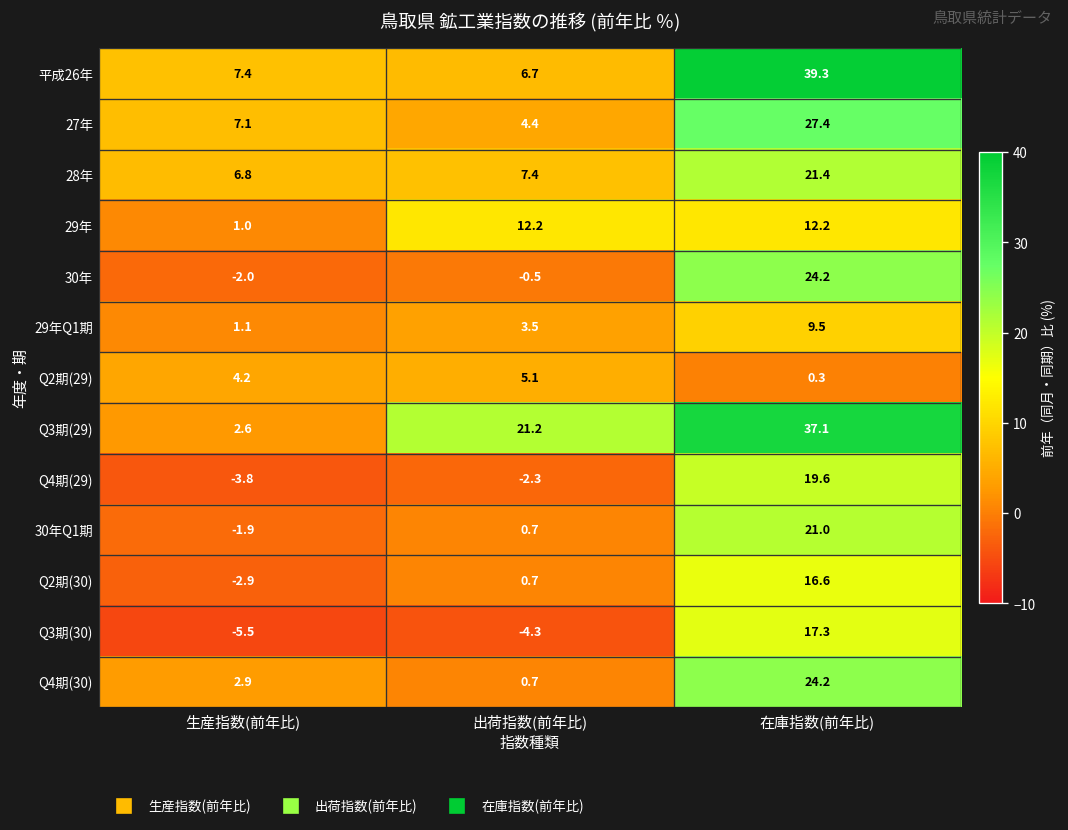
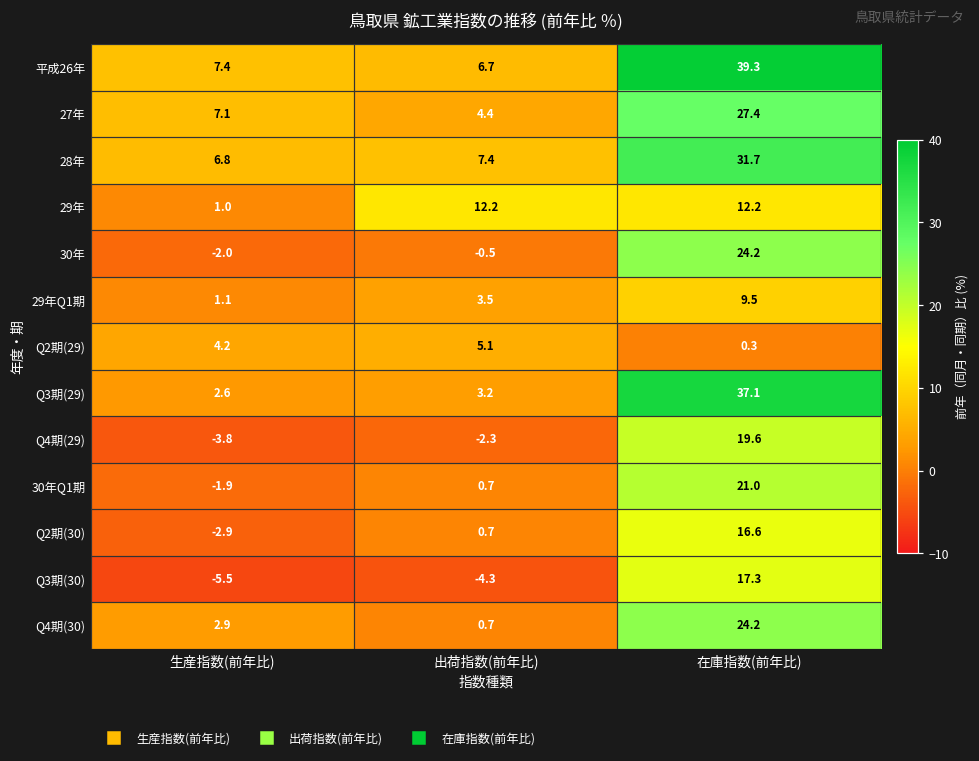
28年, 在庫指数(前年比): 21.4 -> 31.7
Q3期(29), 出荷指数(前年比): 21.2 -> 3.2
